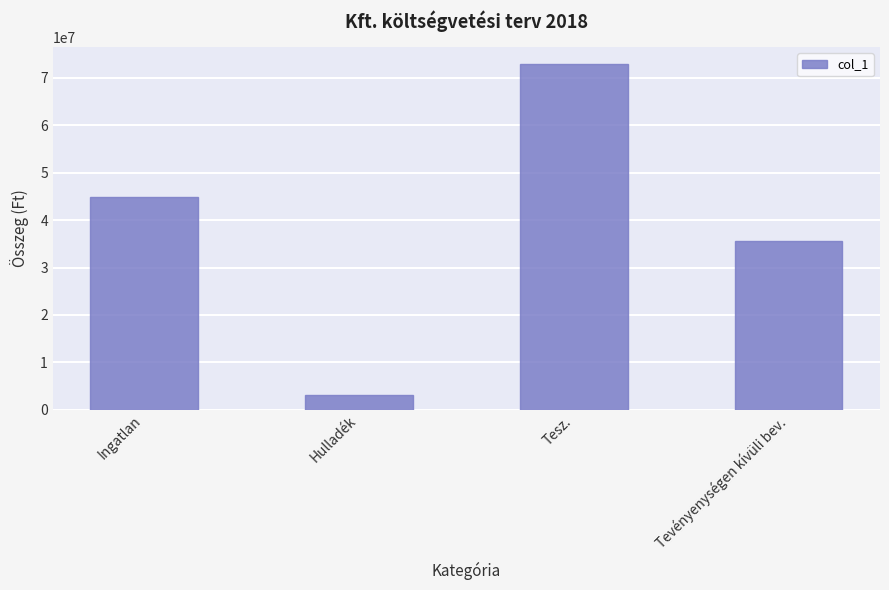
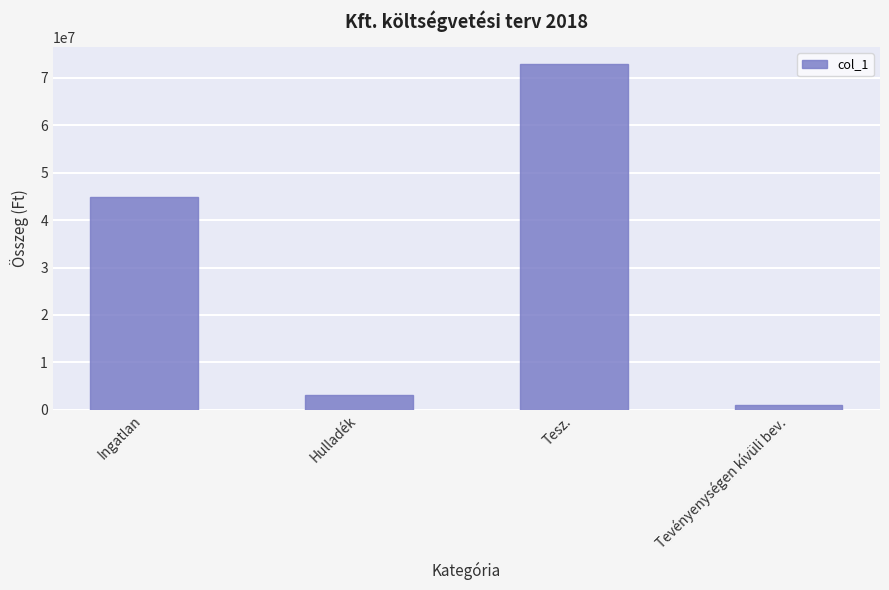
Tevényenységen kívüli bev.: 36000000 -> 1000000
